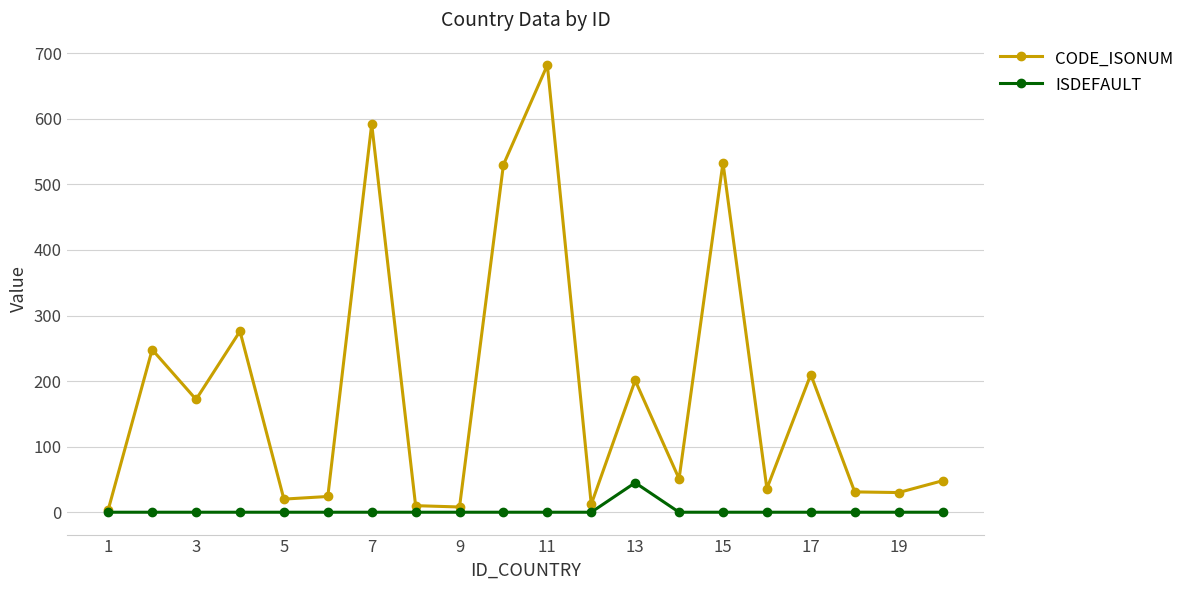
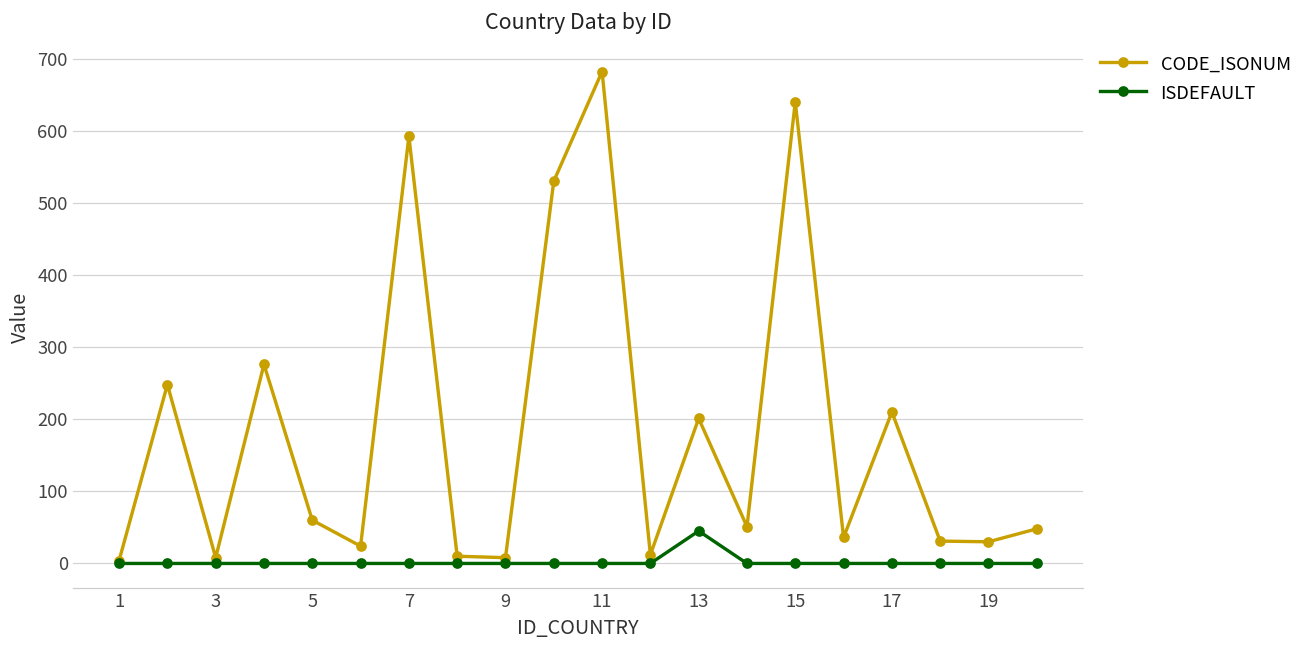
CODE_ISONUM, 3: 170 -> 10
CODE_ISONUM, 5: 20 -> 60
CODE_ISONUM, 15: 530 -> 640
